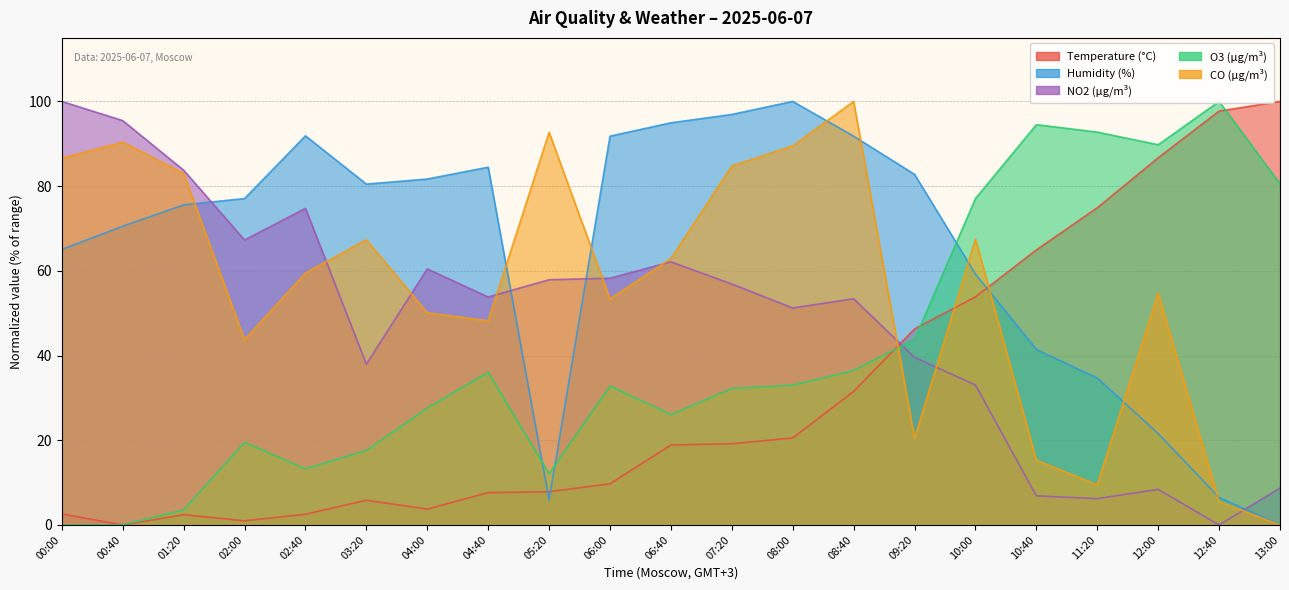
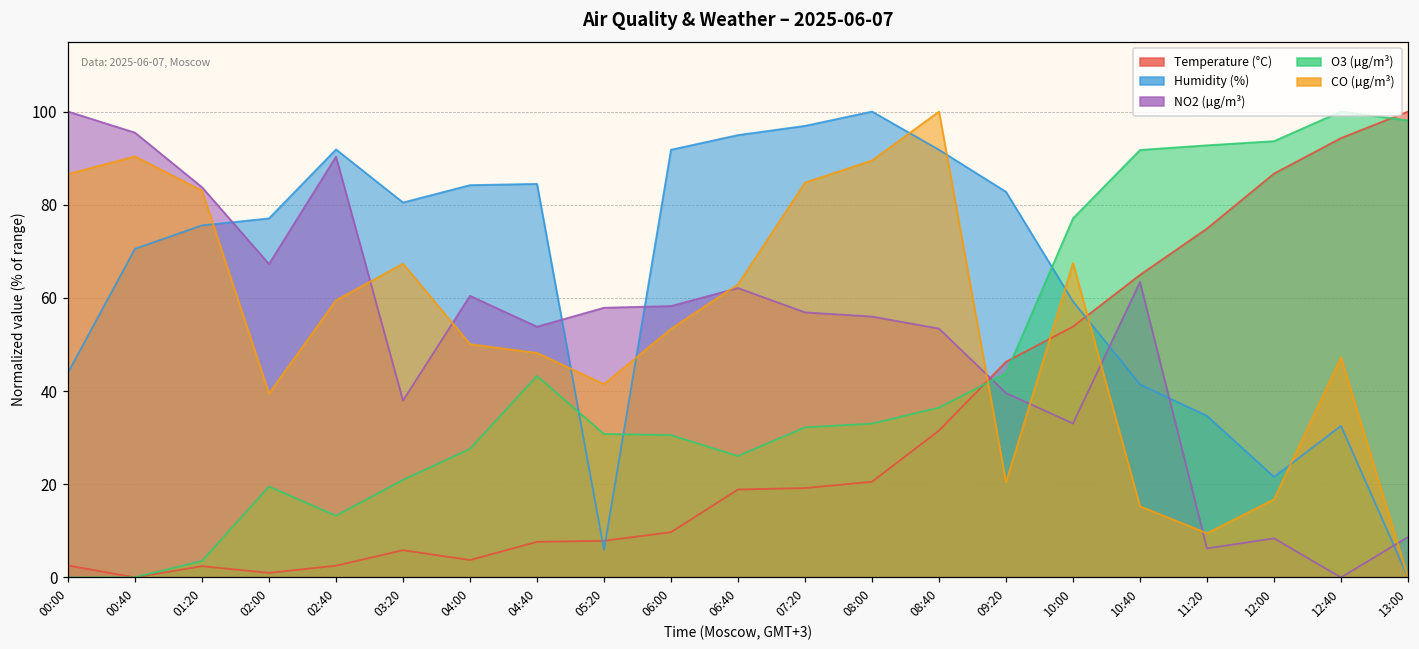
Humidity (%), 00:00: 65 -> 44
CO (µg/m³), 02:00: 44 -> 39
NO2 (µg/m³), 02:40: 75 -> 90
O3 (µg/m³), 03:20: 18 -> 21
Humidity (%), 04:00: 82 -> 84
O3 (µg/m³), 04:40: 36 -> 43
O3 (µg/m³), 05:20: 12 -> 31
CO (µg/m³), 05:20: 93 -> 41
O3 (µg/m³), 06:00: 33 -> 31
NO2 (µg/m³), 08:00: 51 -> 56
NO2 (µg/m³), 10:40: 7 -> 63
O3 (µg/m³), 10:40: 95 -> 92
O3 (µg/m³), 12:00: 90 -> 94
CO (µg/m³), 12:00: 55 -> 17
Temperature (°C), 12:40: 98 -> 94
Humidity (%), 12:40: 6 -> 33
CO (µg/m³), 12:40: 6 -> 47
O3 (µg/m³), 13:00: 81 -> 98
